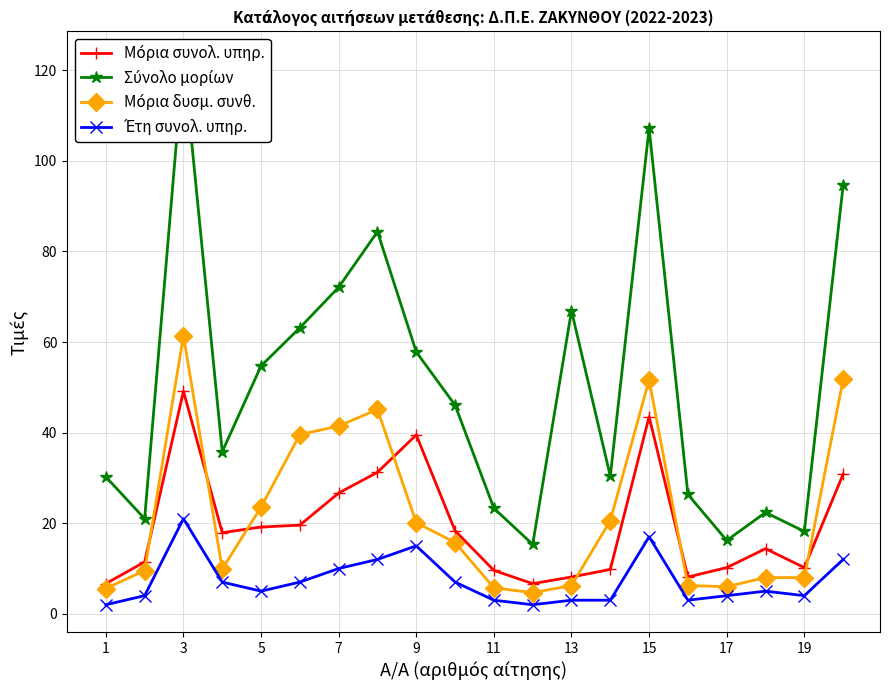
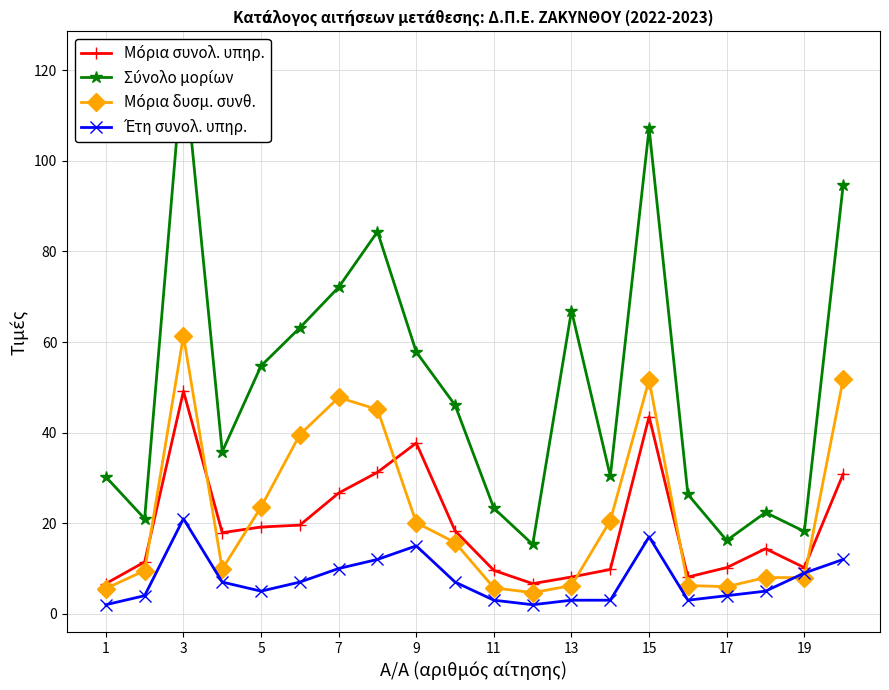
Μόρια δυσμ. συνθ., 7: 41 -> 48
Μόρια συνολ. υπηρ., 9: 40 -> 38
Έτη συνολ. υπηρ., 19: 4 -> 9
